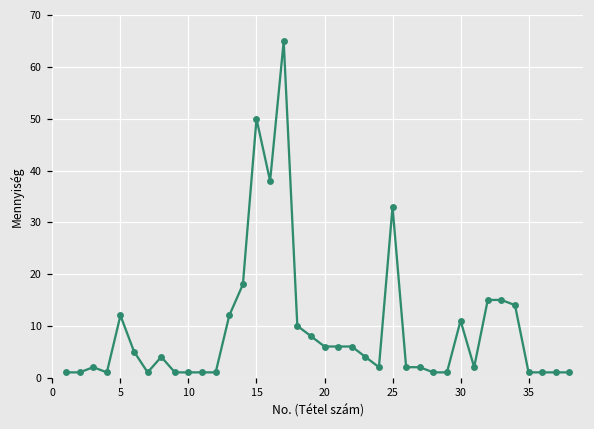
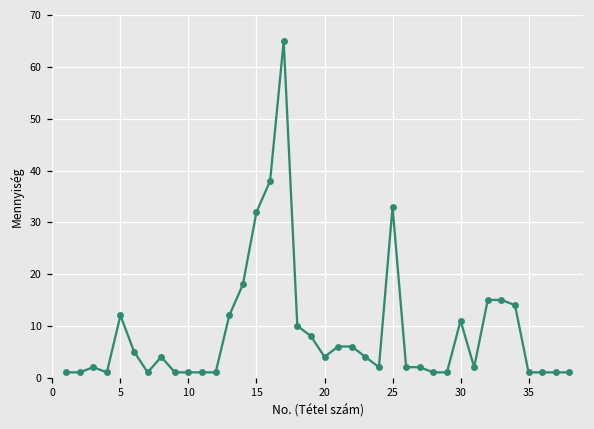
15: 50 -> 32
20: 6 -> 4
